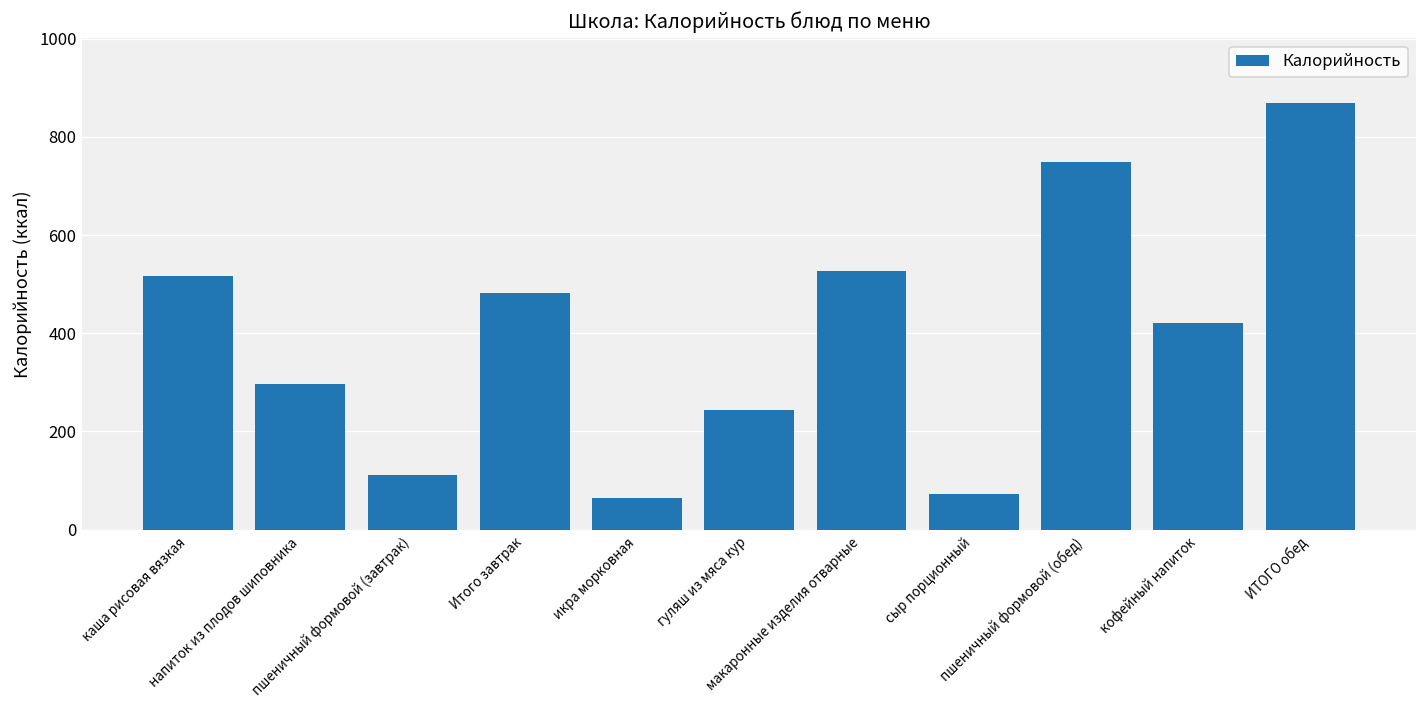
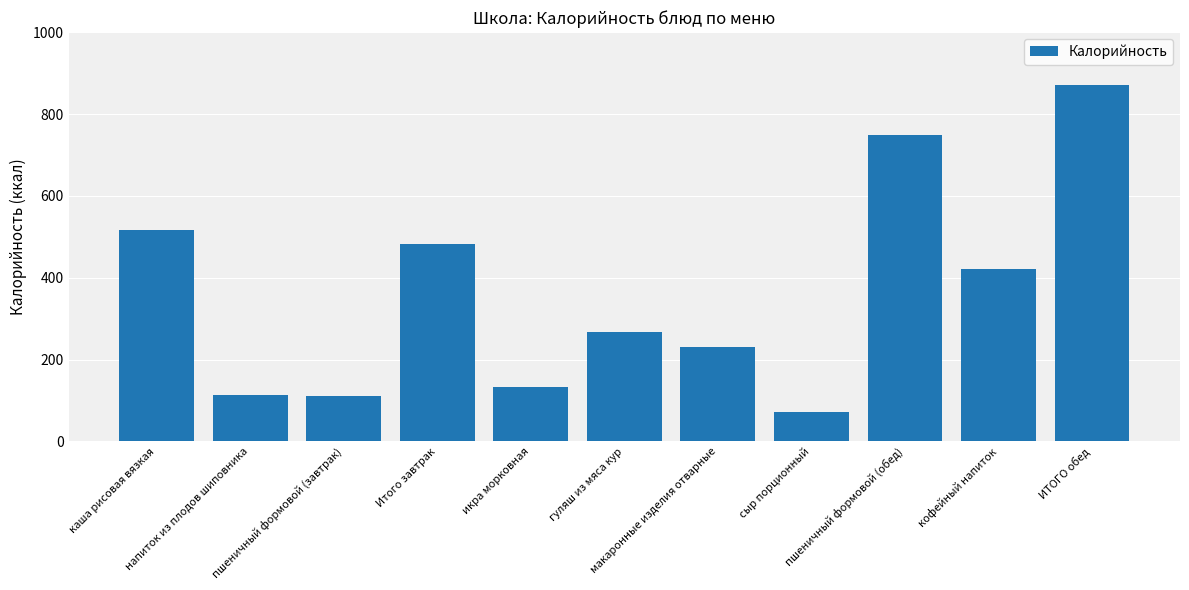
напиток из плодов шиповника: 300 -> 110
икра морковная: 60 -> 130
гуляш из мяса кур: 240 -> 270
макаронные изделия отварные: 530 -> 230
